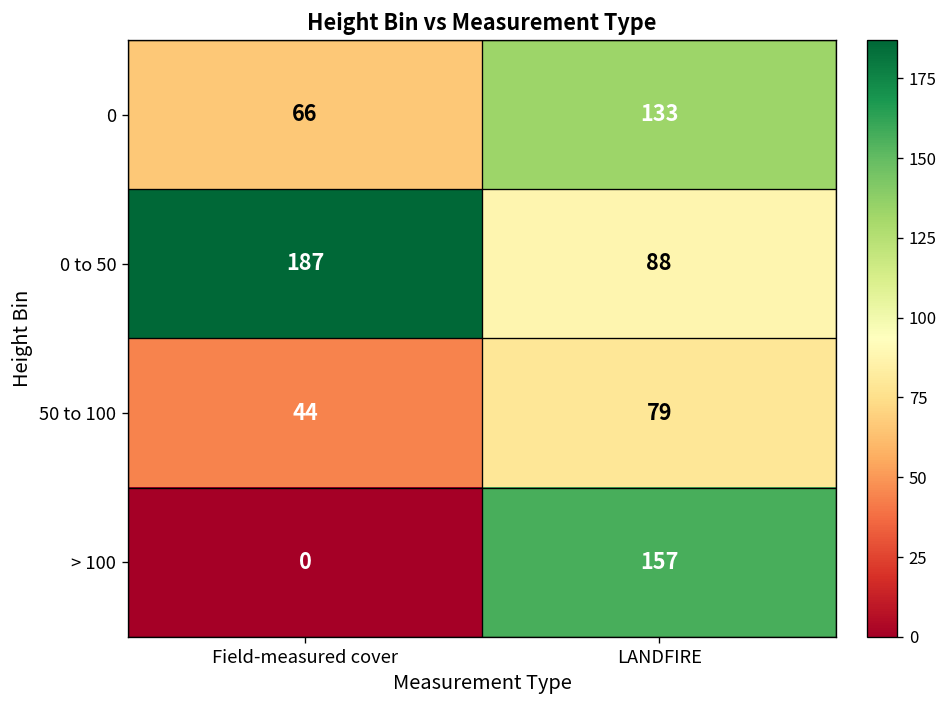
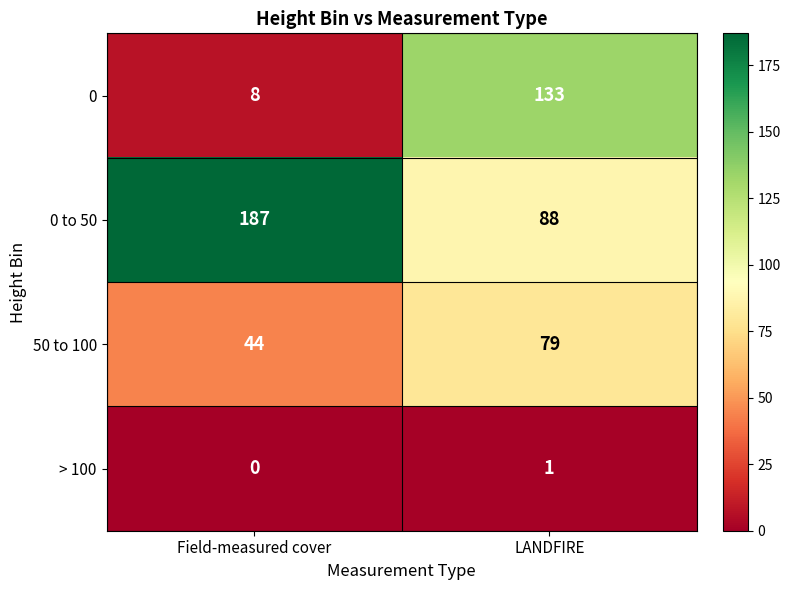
0, Field-measured cover: 66 -> 8
> 100, LANDFIRE: 157 -> 1
